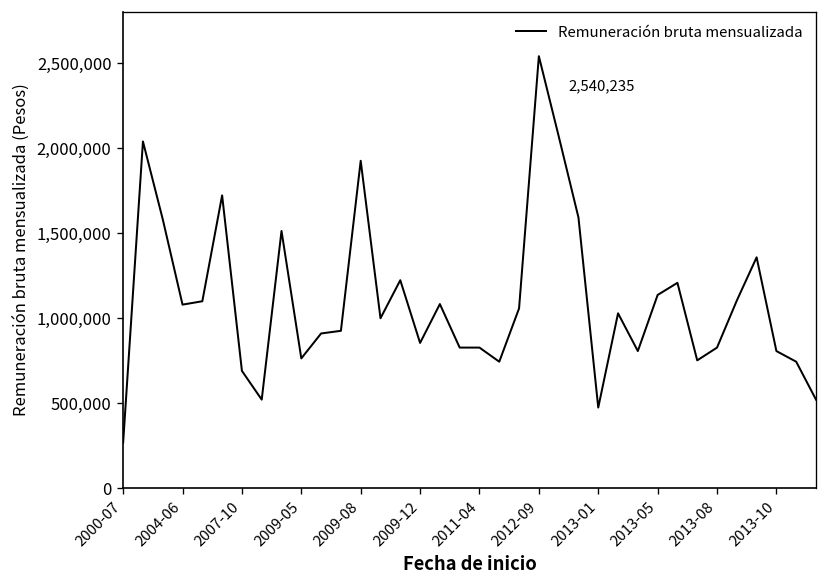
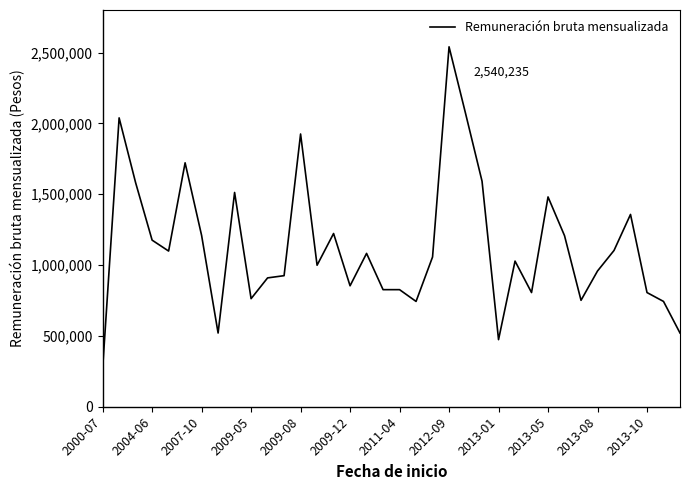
2004-06: 1,080,000 -> 1,180,000
2007-10: 690,000 -> 1,210,000
2013-05: 1,140,000 -> 1,480,000
2013-08: 830,000 -> 960,000
